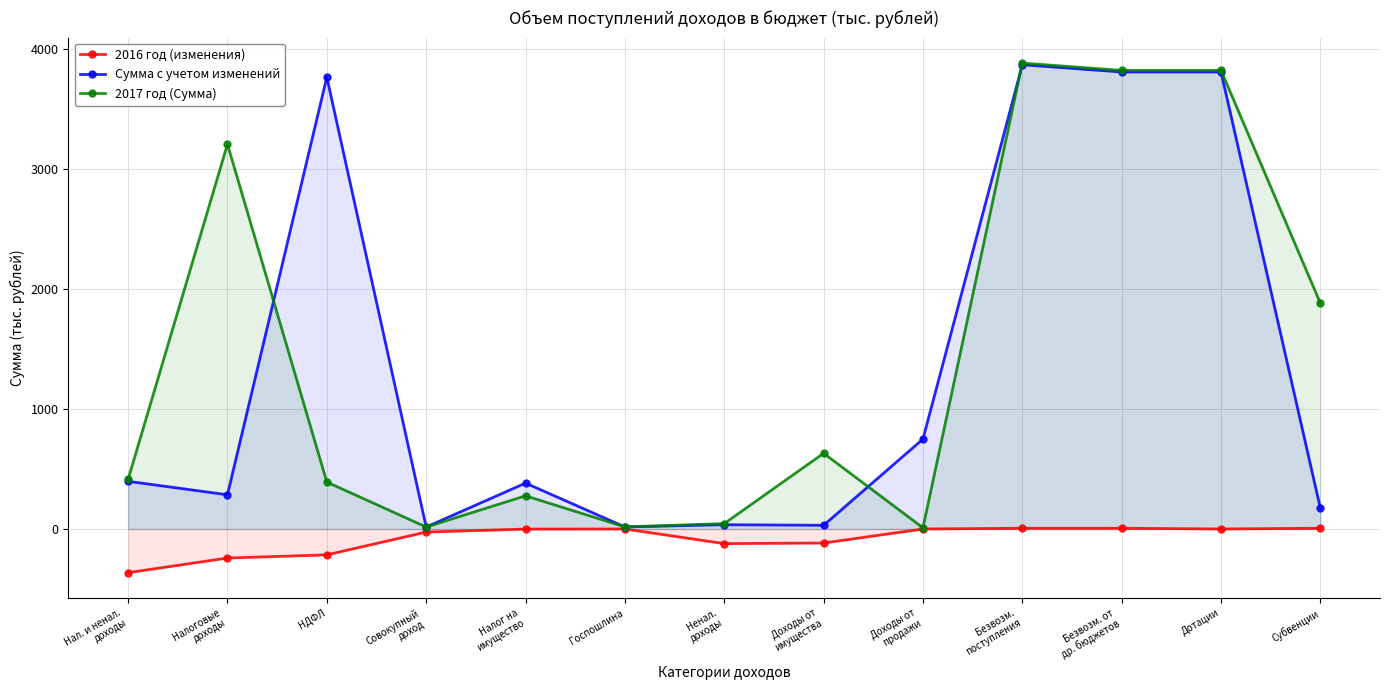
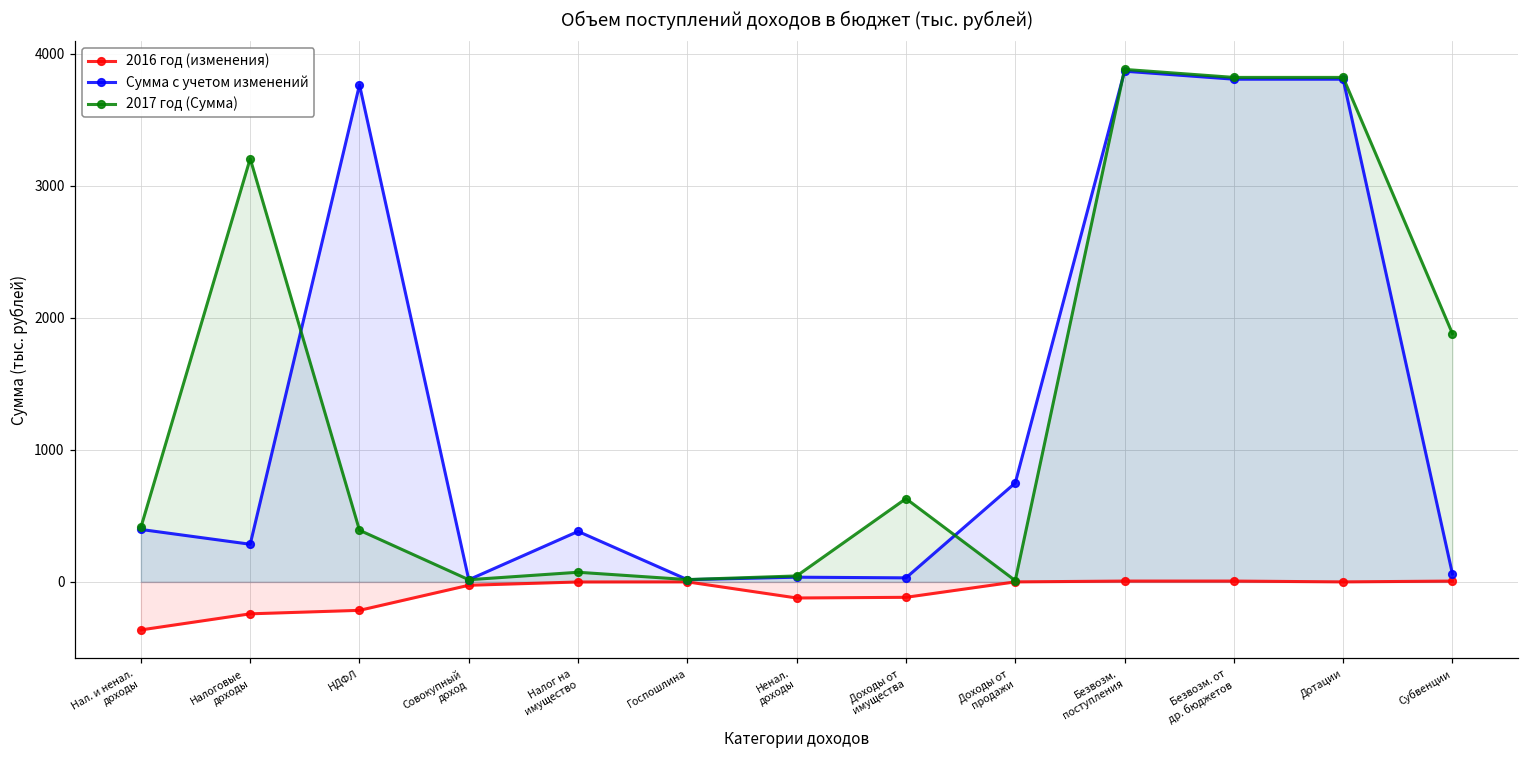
2017 год (Сумма), Налог на имущество: 280 -> 70
Сумма с учетом изменений, Субвенции: 170 -> 60
